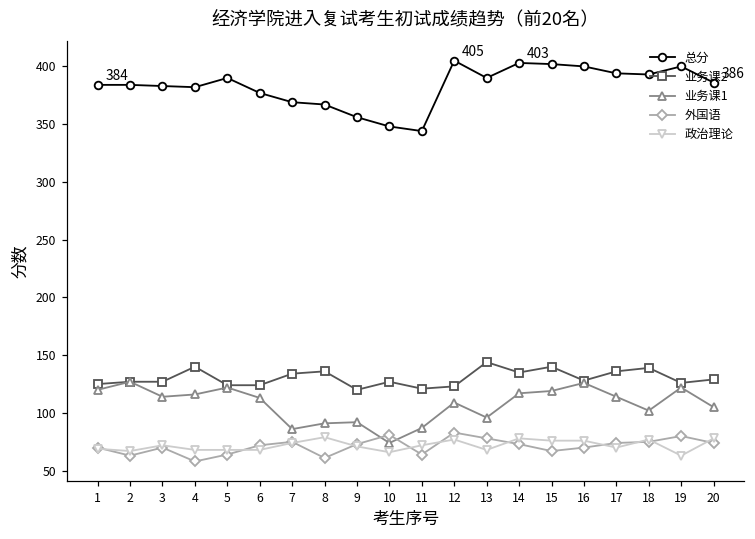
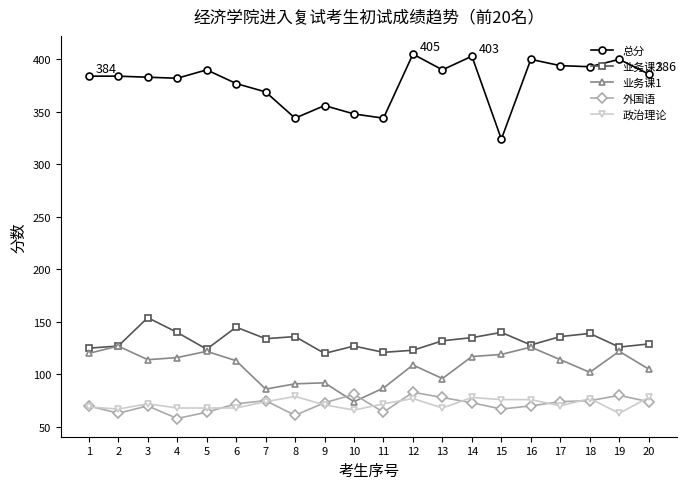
业务课2, 3: 127 -> 154
业务课2, 6: 124 -> 145
总分, 8: 367 -> 344
业务课2, 13: 144 -> 132
总分, 15: 402 -> 324
